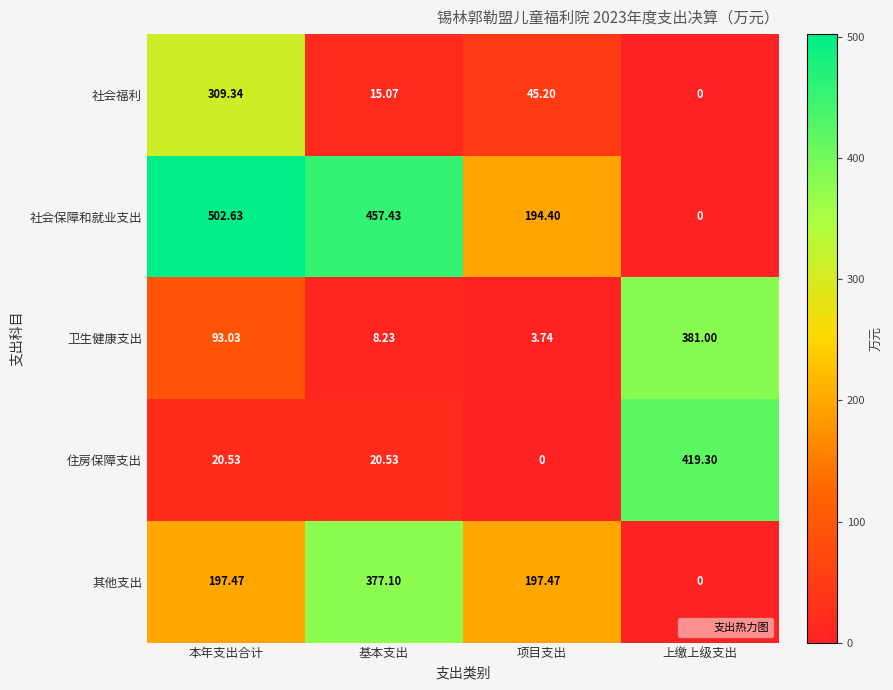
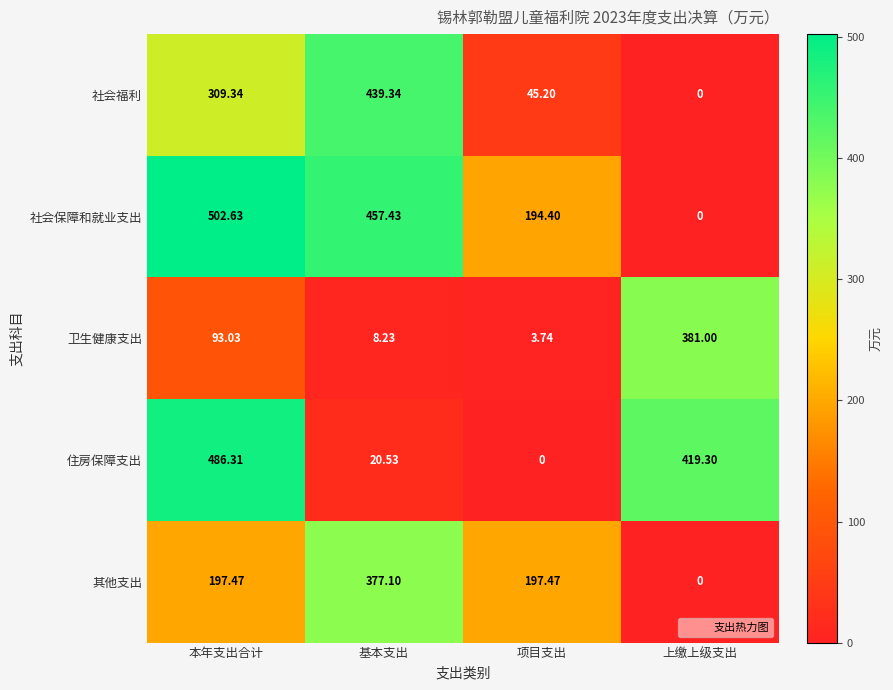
社会福利, 基本支出: 15.07 -> 439.34
住房保障支出, 本年支出合计: 20.53 -> 486.31
